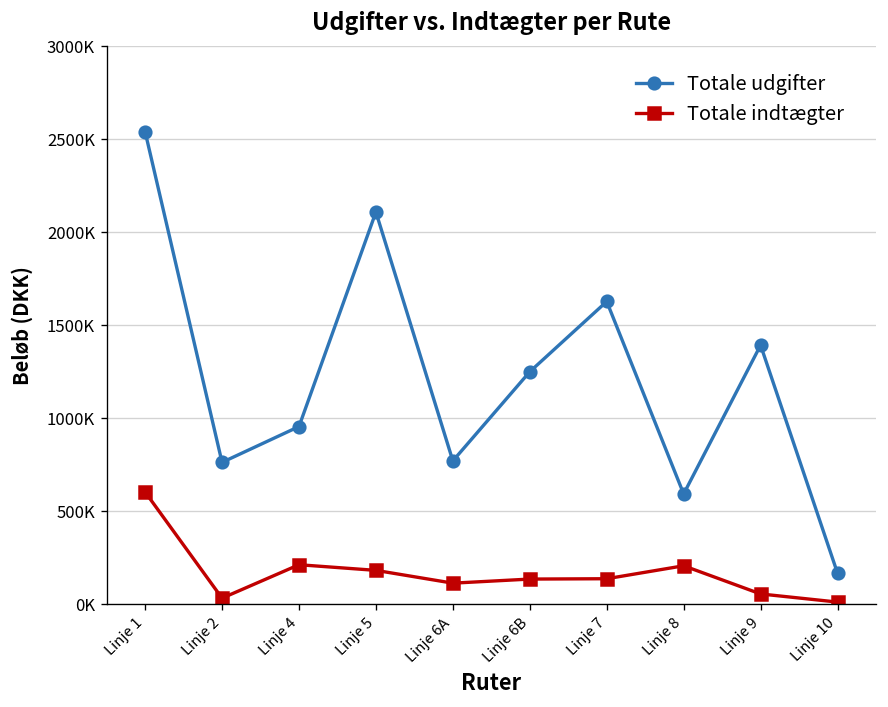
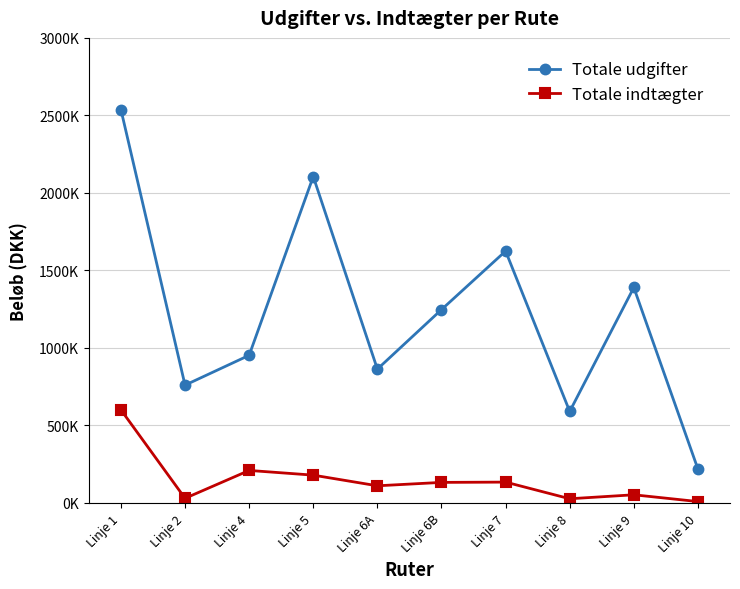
Totale udgifter, Linje 6A: 770000 -> 860000
Totale indtægter, Linje 8: 200000 -> 30000
Totale udgifter, Linje 10: 160000 -> 220000
